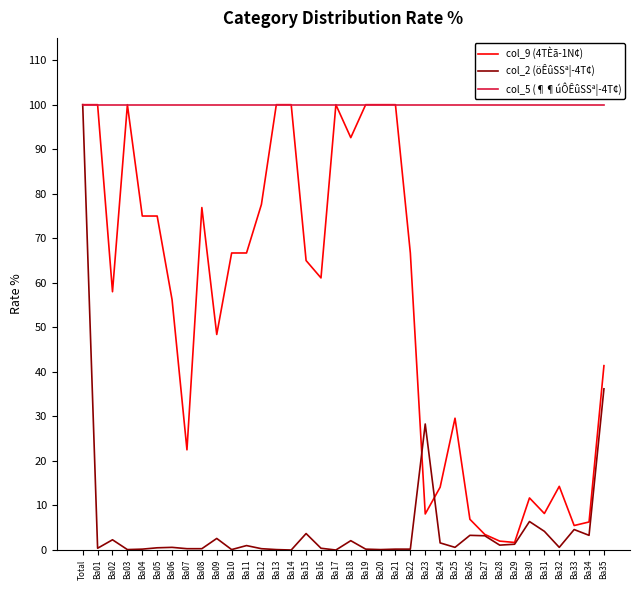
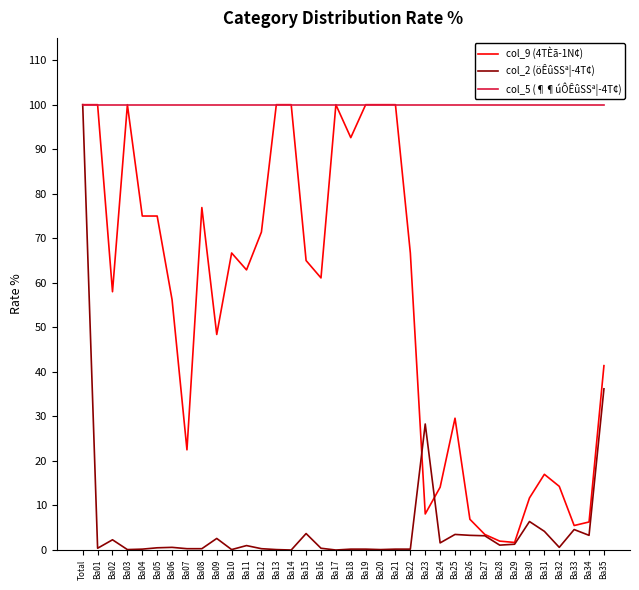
col_9 (4TÈã-1N¢), Ba11: 67 -> 63
col_9 (4TÈã-1N¢), Ba12: 78 -> 71
col_2 (öÊûSSª¦-4T¢), Ba18: 2 -> 0
col_2 (öÊûSSª¦-4T¢), Ba25: 1 -> 4
col_9 (4TÈã-1N¢), Ba31: 8 -> 17
